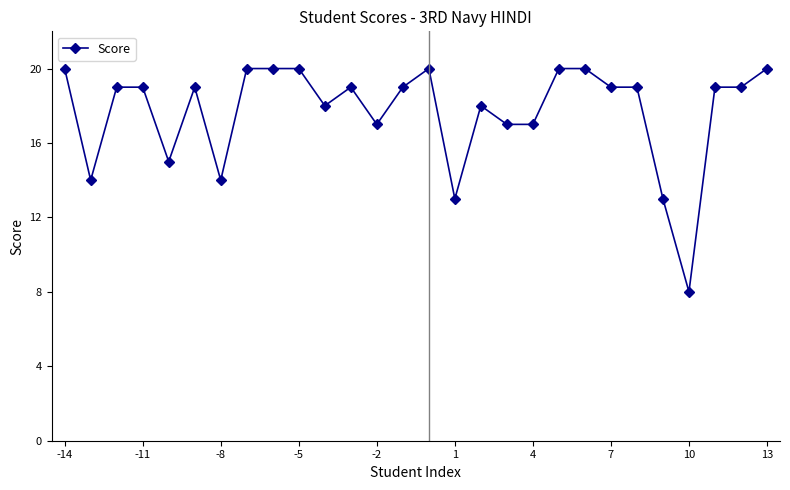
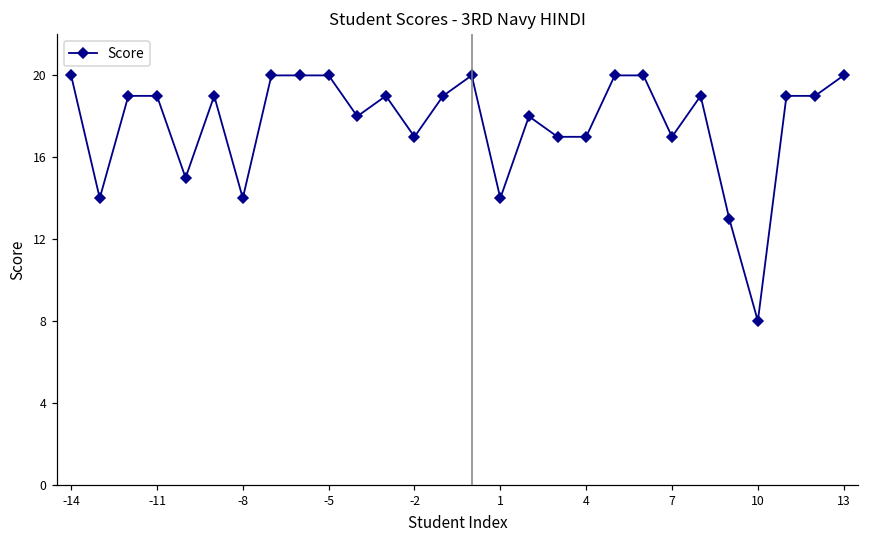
1: 13 -> 14
7: 19 -> 17
